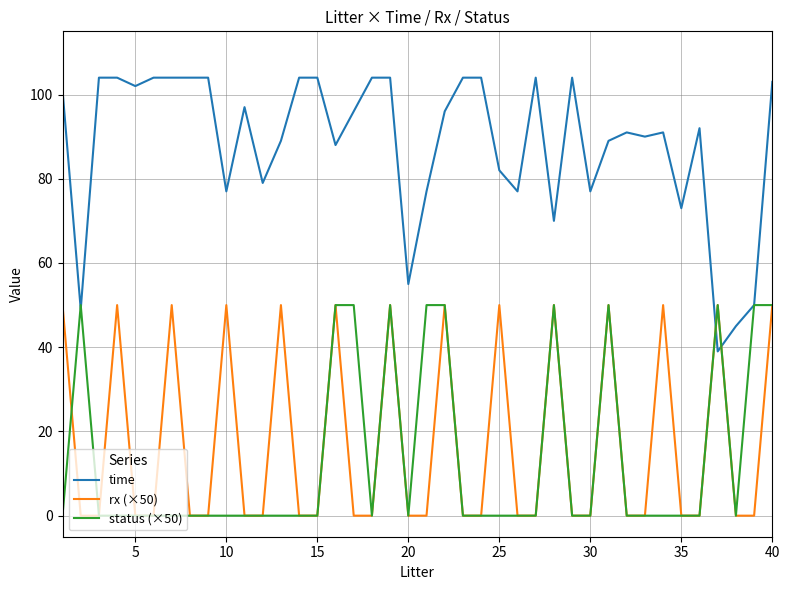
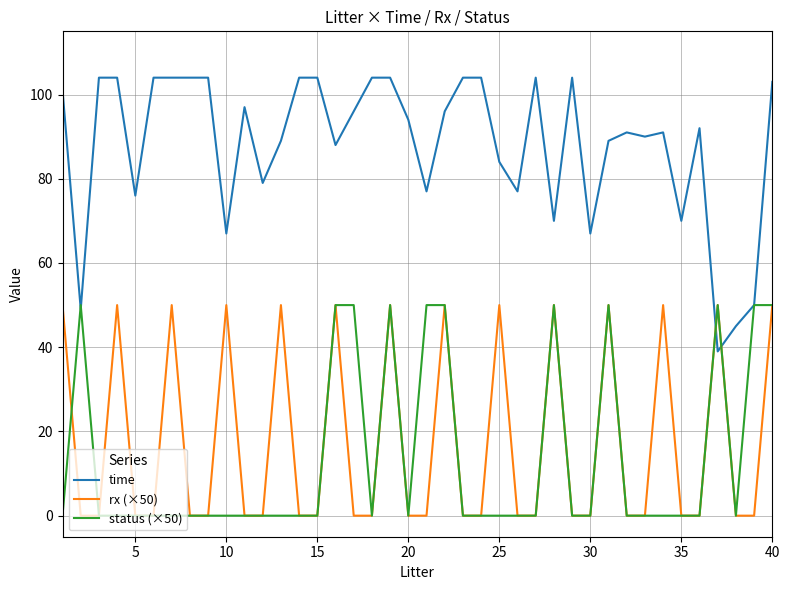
time, 5: 102 -> 76
time, 10: 77 -> 67
time, 20: 55 -> 94
time, 25: 82 -> 84
time, 30: 77 -> 67
time, 35: 73 -> 70
